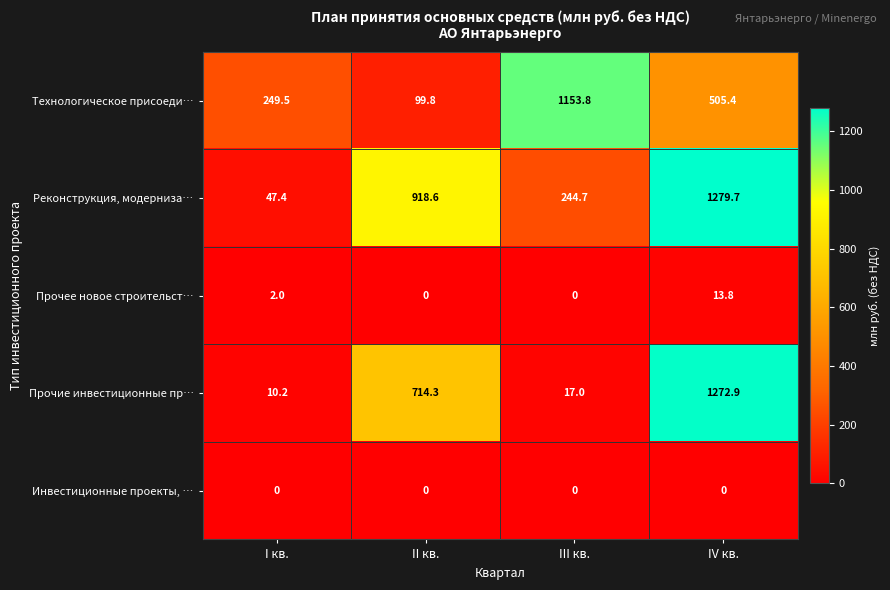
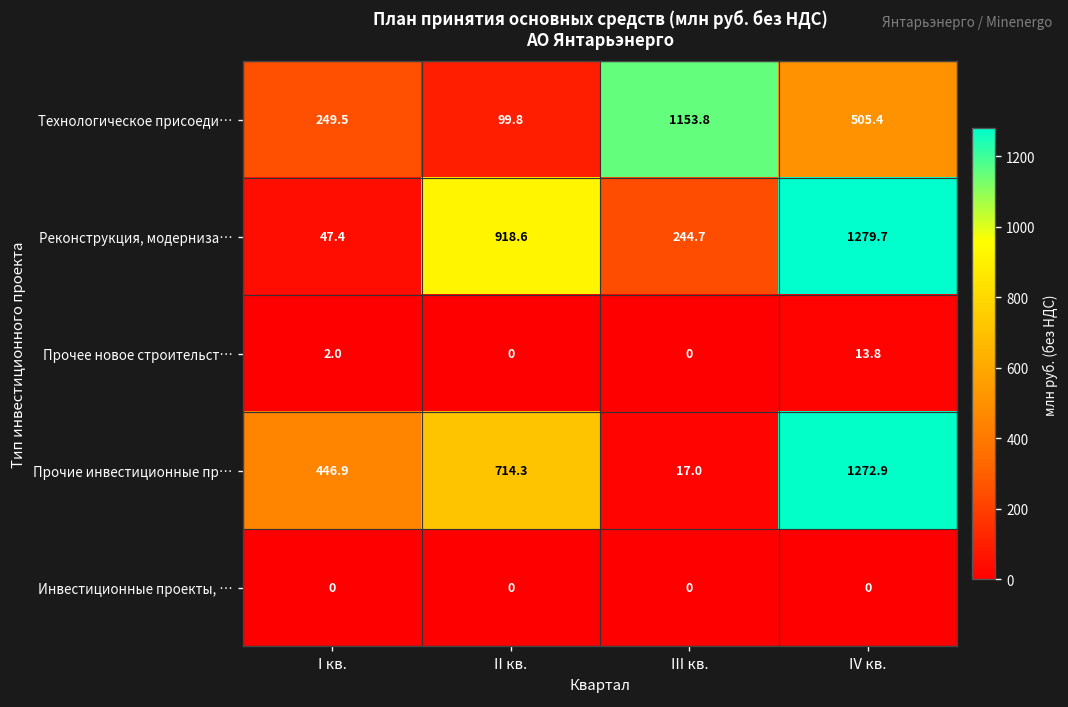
Прочие инвестиционные пр…, I кв.: 10.2 -> 446.9
